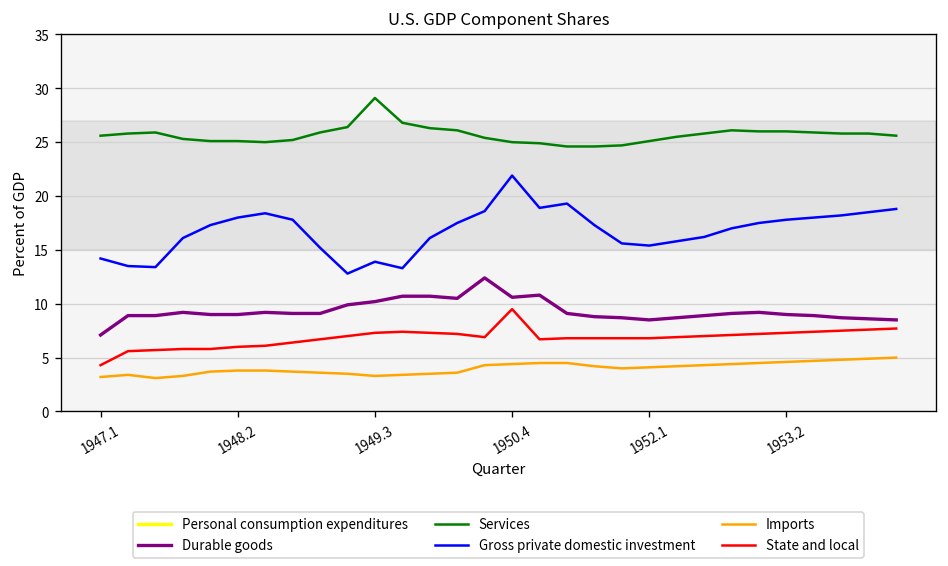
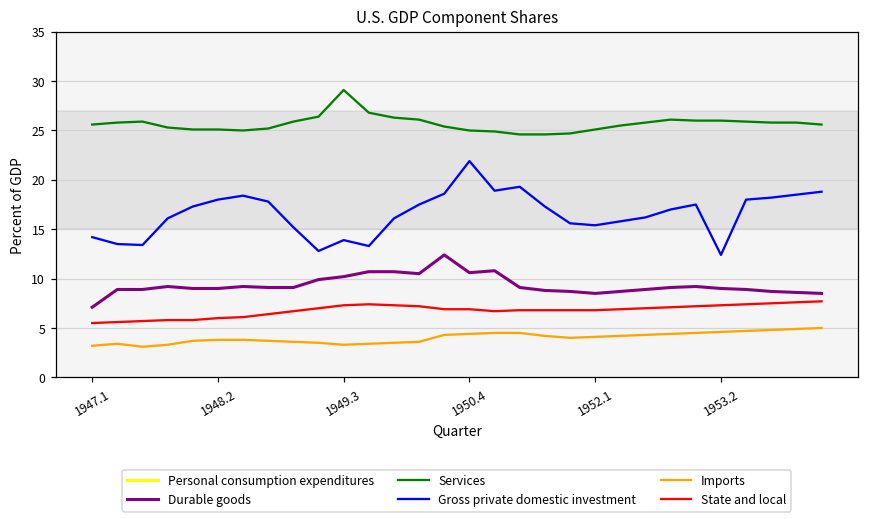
State and local, 1947.1: 4 -> 6
State and local, 1950.4: 10 -> 7
Gross private domestic investment, 1953.2: 18 -> 12
